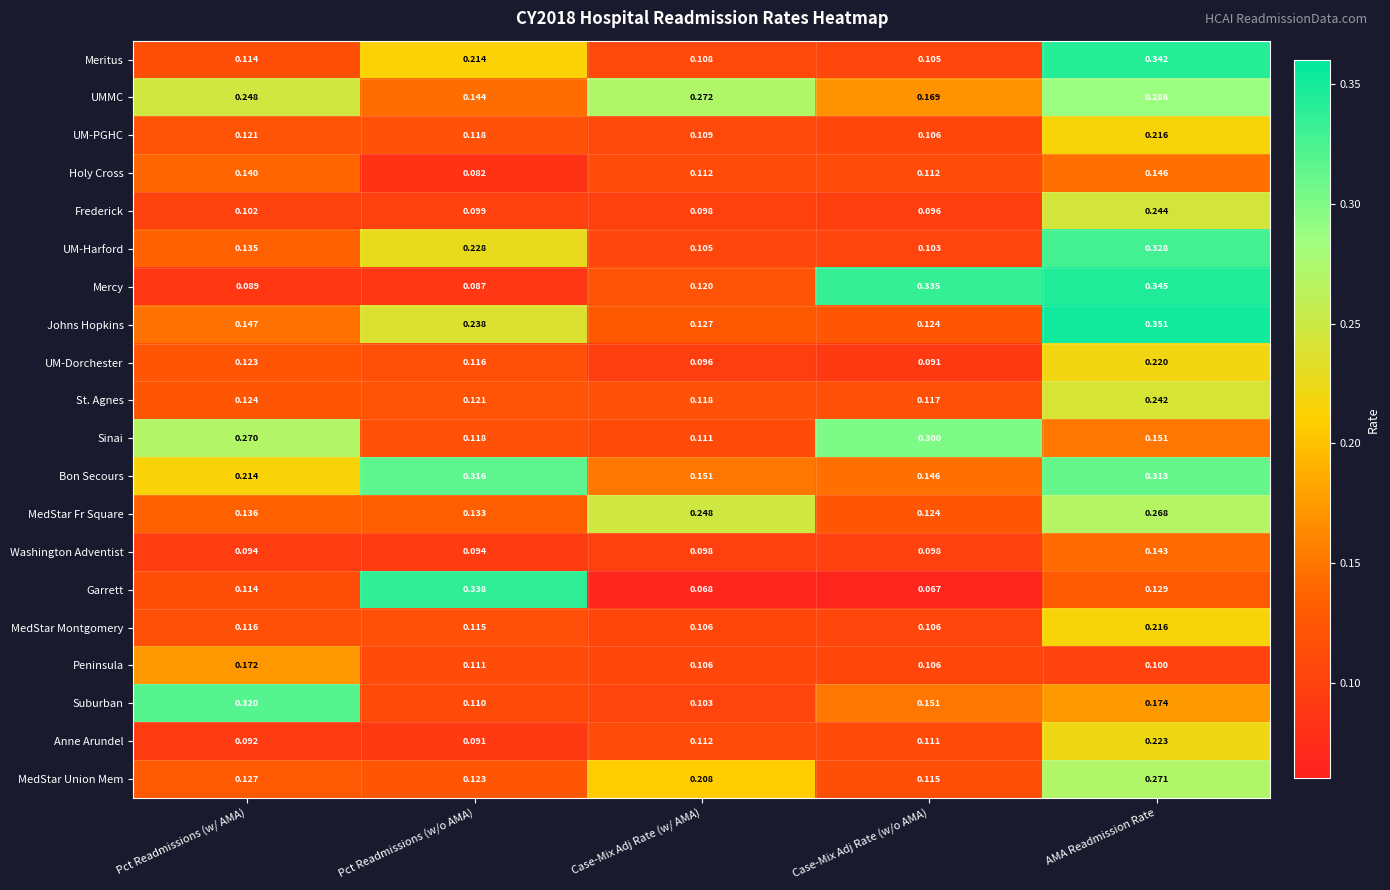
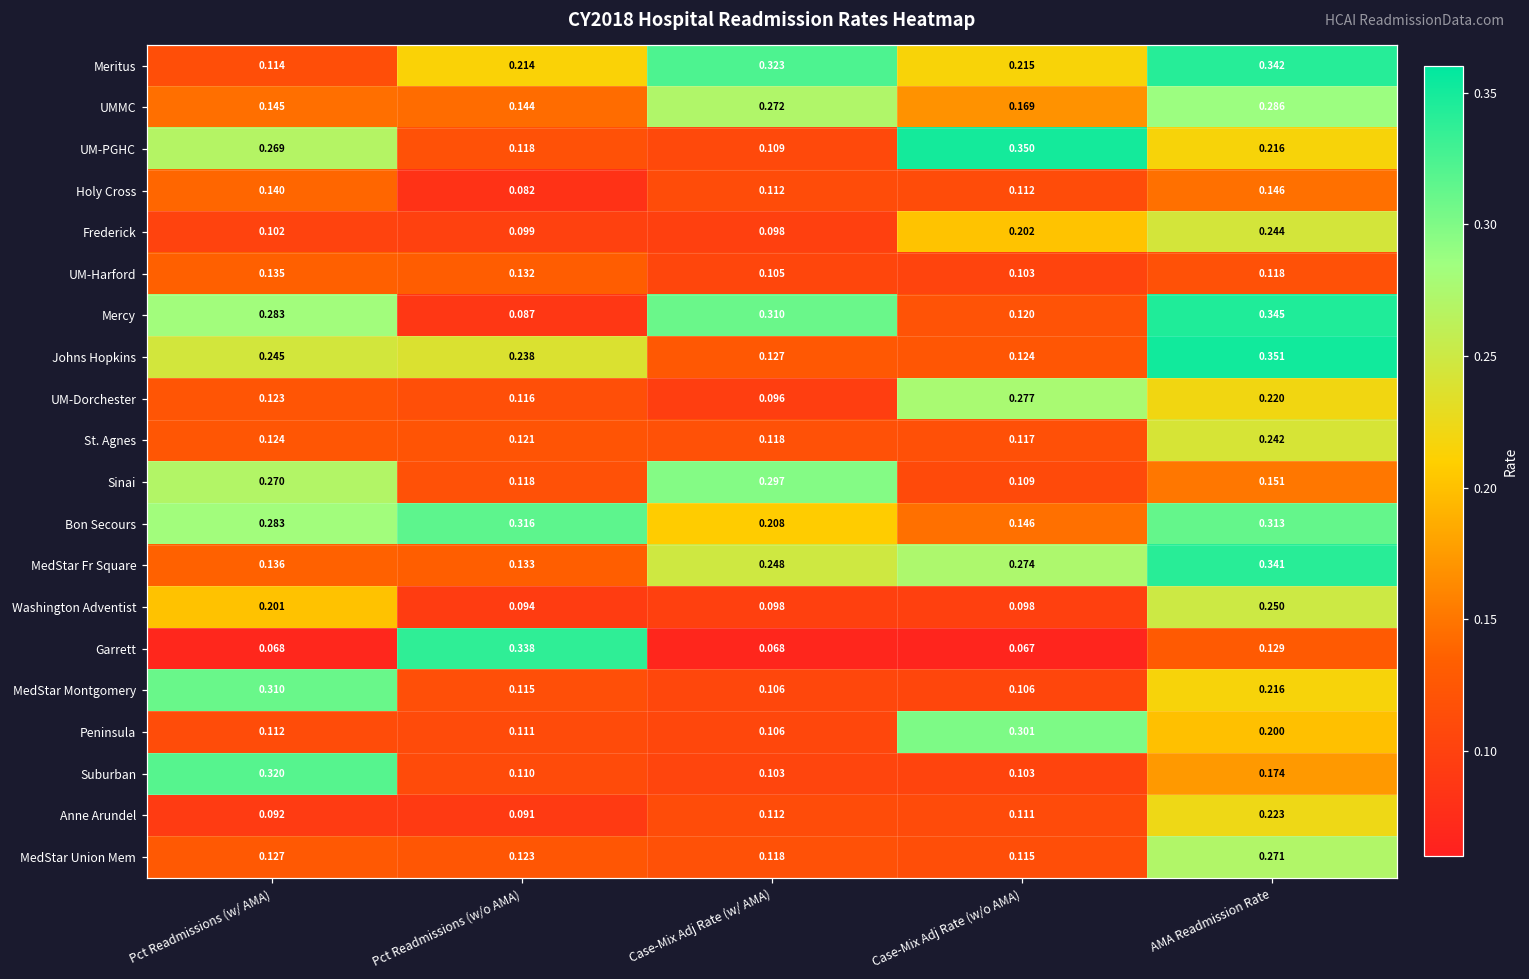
Meritus, Case-Mix Adj Rate (w/ AMA): 0.108 -> 0.323
Meritus, Case-Mix Adj Rate (w/o AMA): 0.105 -> 0.215
UMMC, Pct Readmissions (w/ AMA): 0.248 -> 0.145
UM-PGHC, Pct Readmissions (w/ AMA): 0.121 -> 0.269
UM-PGHC, Case-Mix Adj Rate (w/o AMA): 0.106 -> 0.350
Frederick, Case-Mix Adj Rate (w/o AMA): 0.096 -> 0.202
UM-Harford, Pct Readmissions (w/o AMA): 0.228 -> 0.132
UM-Harford, AMA Readmission Rate: 0.328 -> 0.118
Mercy, Pct Readmissions (w/ AMA): 0.089 -> 0.283
Mercy, Case-Mix Adj Rate (w/ AMA): 0.120 -> 0.310
Mercy, Case-Mix Adj Rate (w/o AMA): 0.335 -> 0.120
Johns Hopkins, Pct Readmissions (w/ AMA): 0.147 -> 0.245
UM-Dorchester, Case-Mix Adj Rate (w/o AMA): 0.091 -> 0.277
Sinai, Case-Mix Adj Rate (w/ AMA): 0.111 -> 0.297
Sinai, Case-Mix Adj Rate (w/o AMA): 0.300 -> 0.109
Bon Secours, Pct Readmissions (w/ AMA): 0.214 -> 0.283
Bon Secours, Case-Mix Adj Rate (w/ AMA): 0.151 -> 0.208
MedStar Fr Square, Case-Mix Adj Rate (w/o AMA): 0.124 -> 0.274
MedStar Fr Square, AMA Readmission Rate: 0.268 -> 0.341
Washington Adventist, Pct Readmissions (w/ AMA): 0.094 -> 0.201
Washington Adventist, AMA Readmission Rate: 0.143 -> 0.250
Garrett, Pct Readmissions (w/ AMA): 0.114 -> 0.068
MedStar Montgomery, Pct Readmissions (w/ AMA): 0.116 -> 0.310
Peninsula, Pct Readmissions (w/ AMA): 0.172 -> 0.112
Peninsula, Case-Mix Adj Rate (w/o AMA): 0.106 -> 0.301
Peninsula, AMA Readmission Rate: 0.100 -> 0.200
Suburban, Case-Mix Adj Rate (w/o AMA): 0.151 -> 0.103
MedStar Union Mem, Case-Mix Adj Rate (w/ AMA): 0.208 -> 0.118
